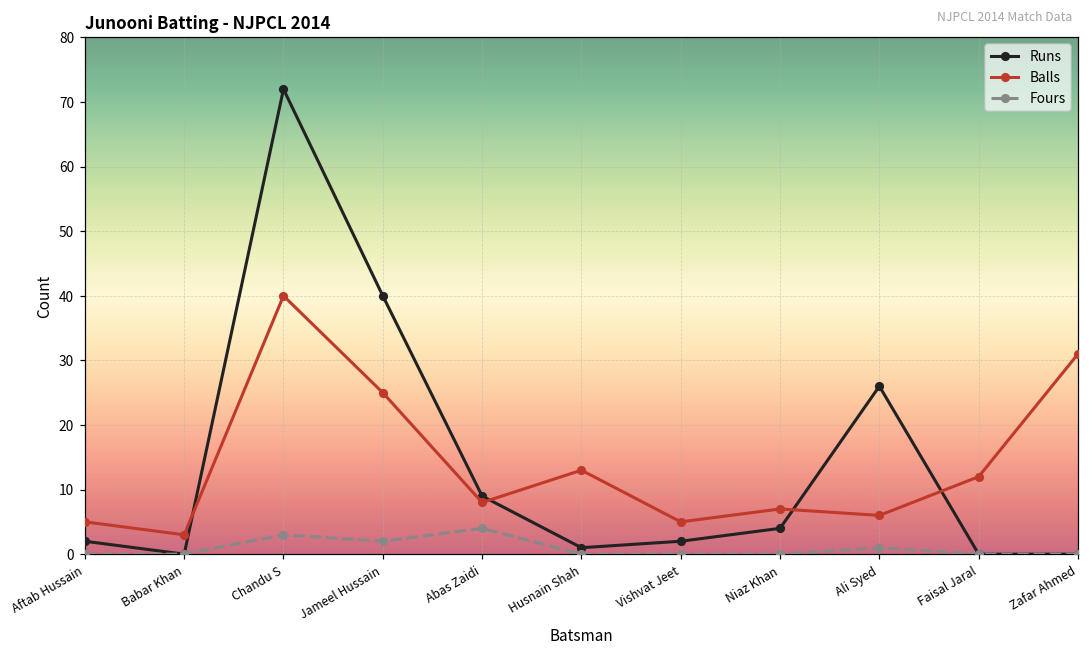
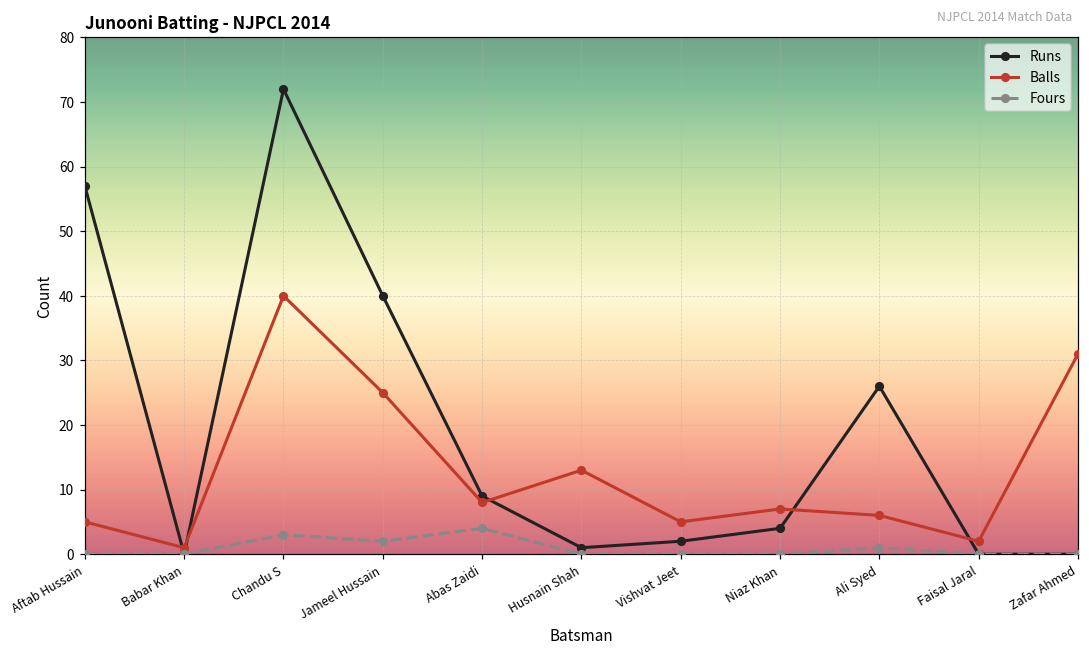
Runs, Aftab Hussain: 2 -> 57
Balls, Babar Khan: 3 -> 1
Balls, Faisal Jaral: 12 -> 2
